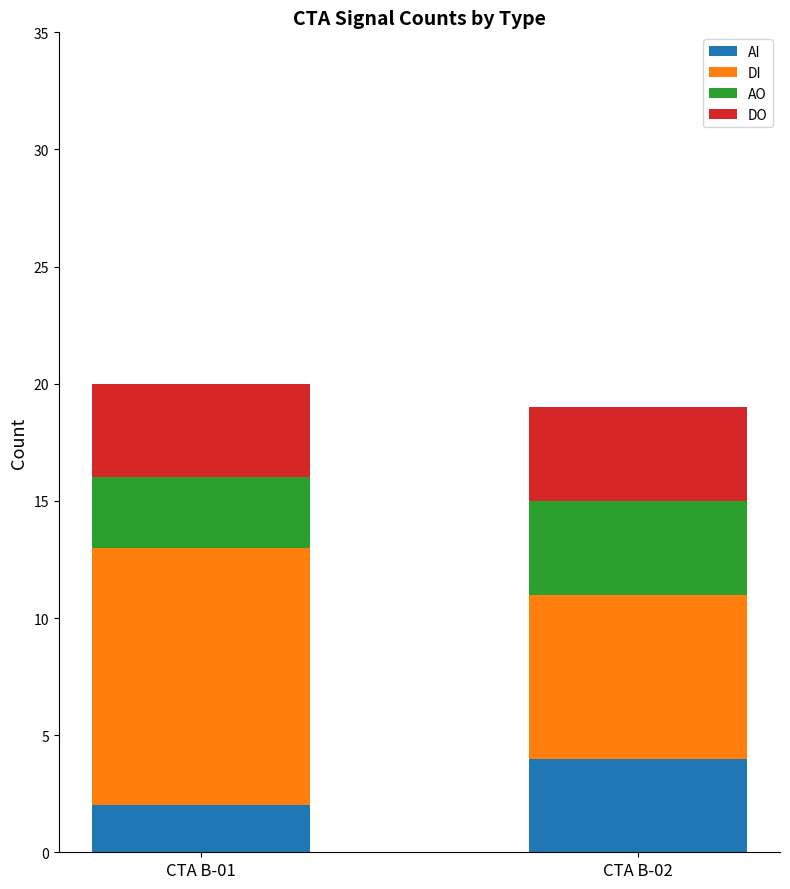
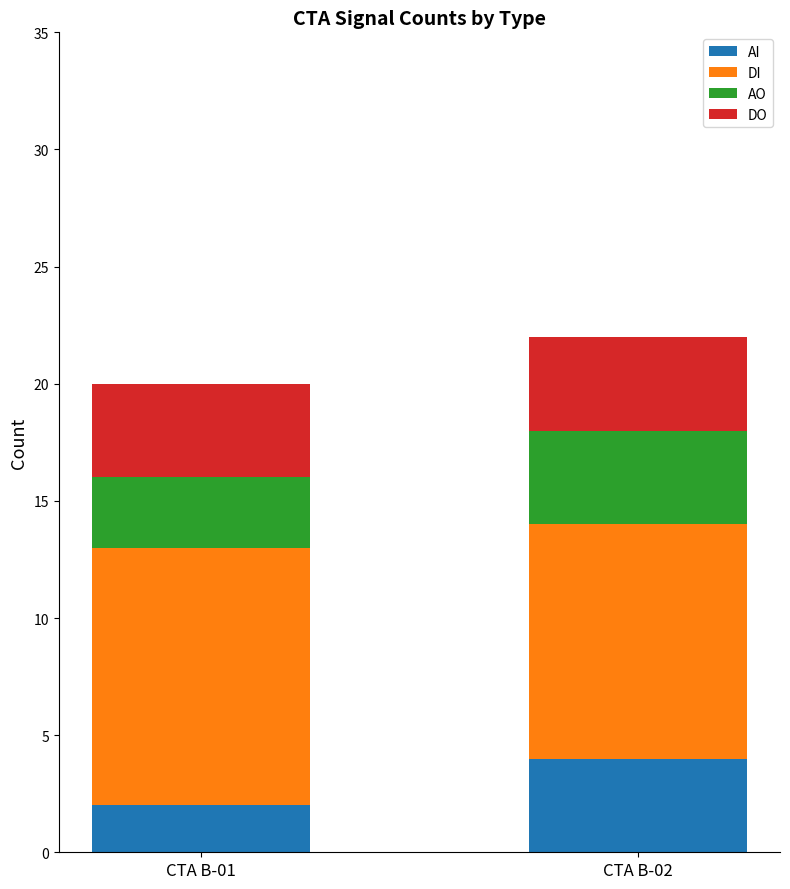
DI, CTA B-02: 7 -> 10
